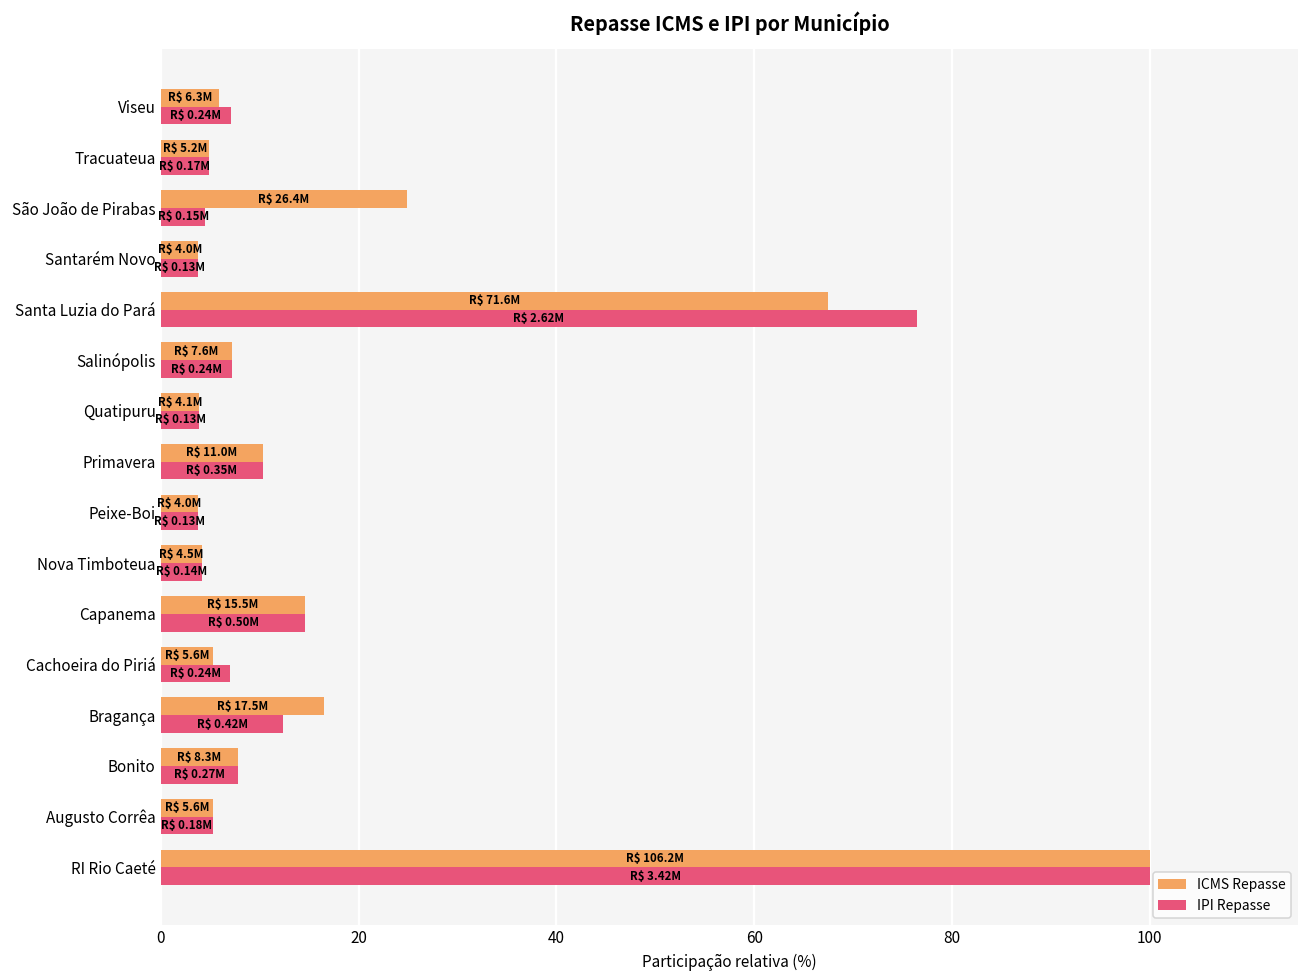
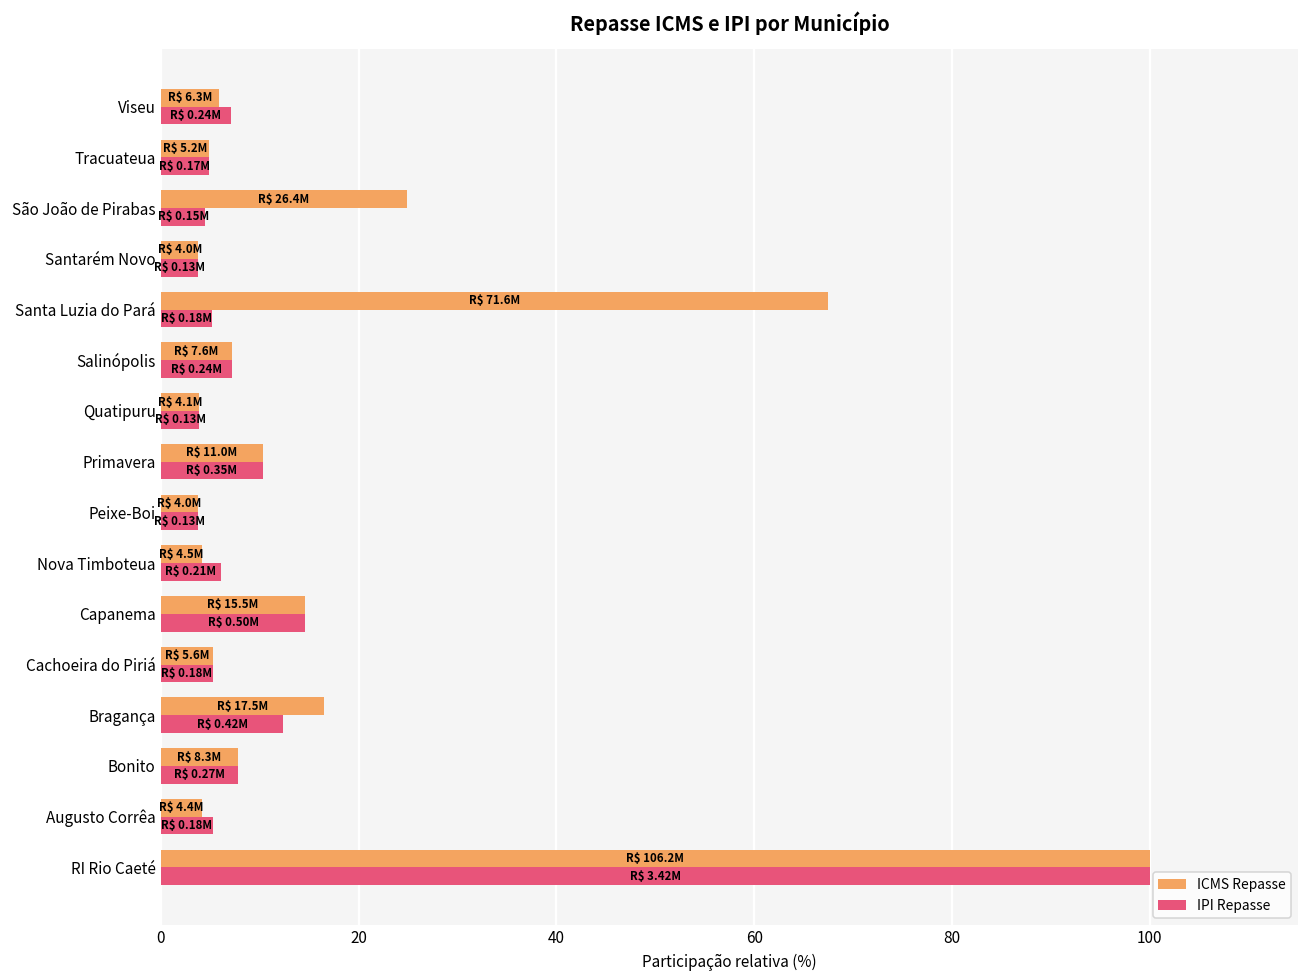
IPI Repasse, Santa Luzia do Pará: 2.62M -> 0.18M
IPI Repasse, Nova Timboteua: 0.14M -> 0.21M
IPI Repasse, Cachoeira do Piriá: 0.24M -> 0.18M
ICMS Repasse, Augusto Corrêa: 5.6M -> 4.4M
